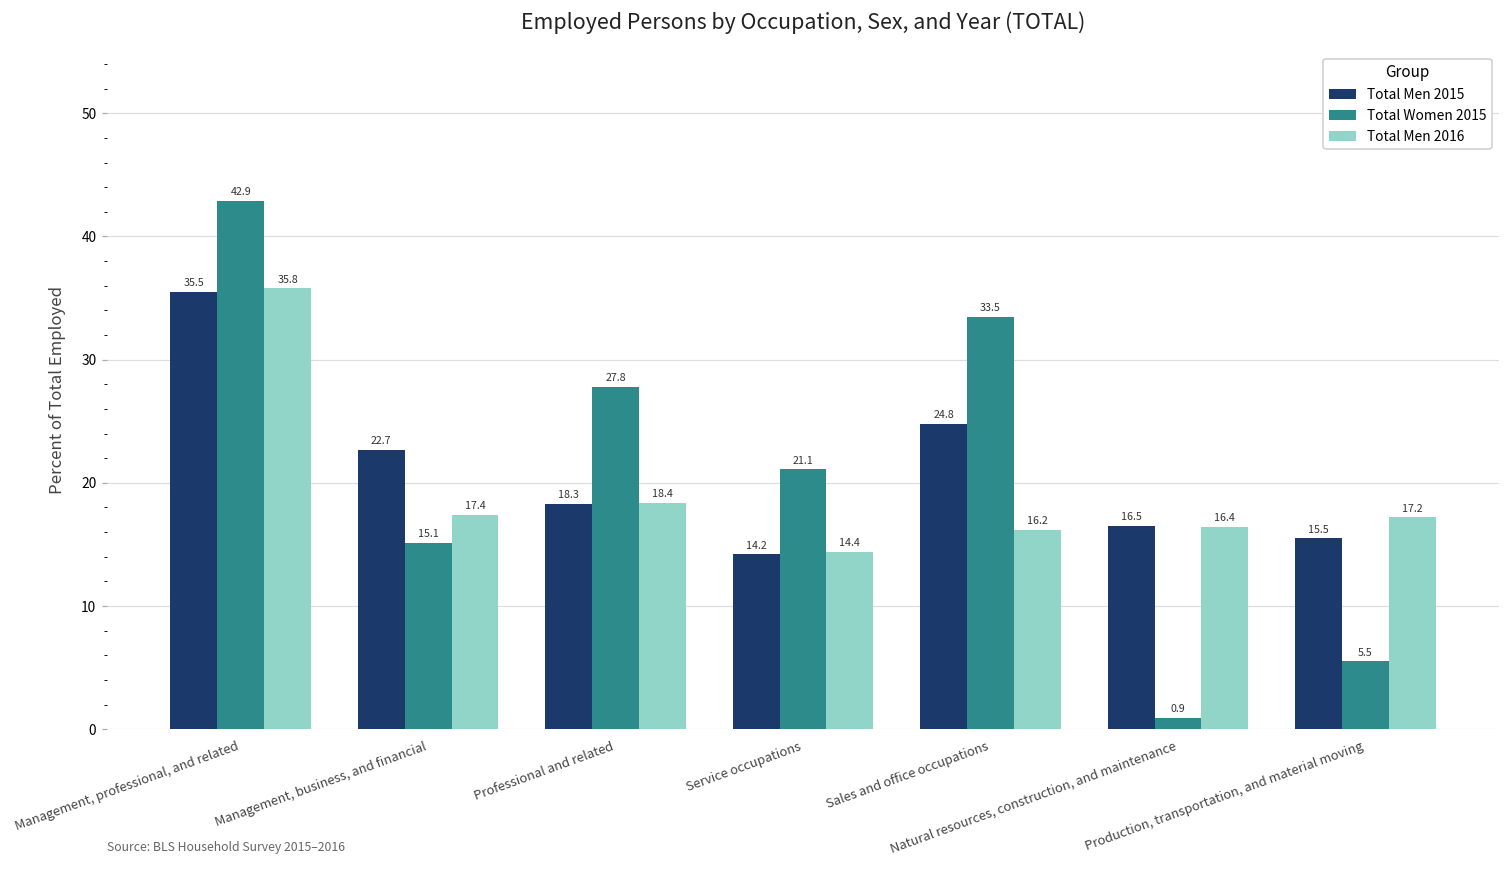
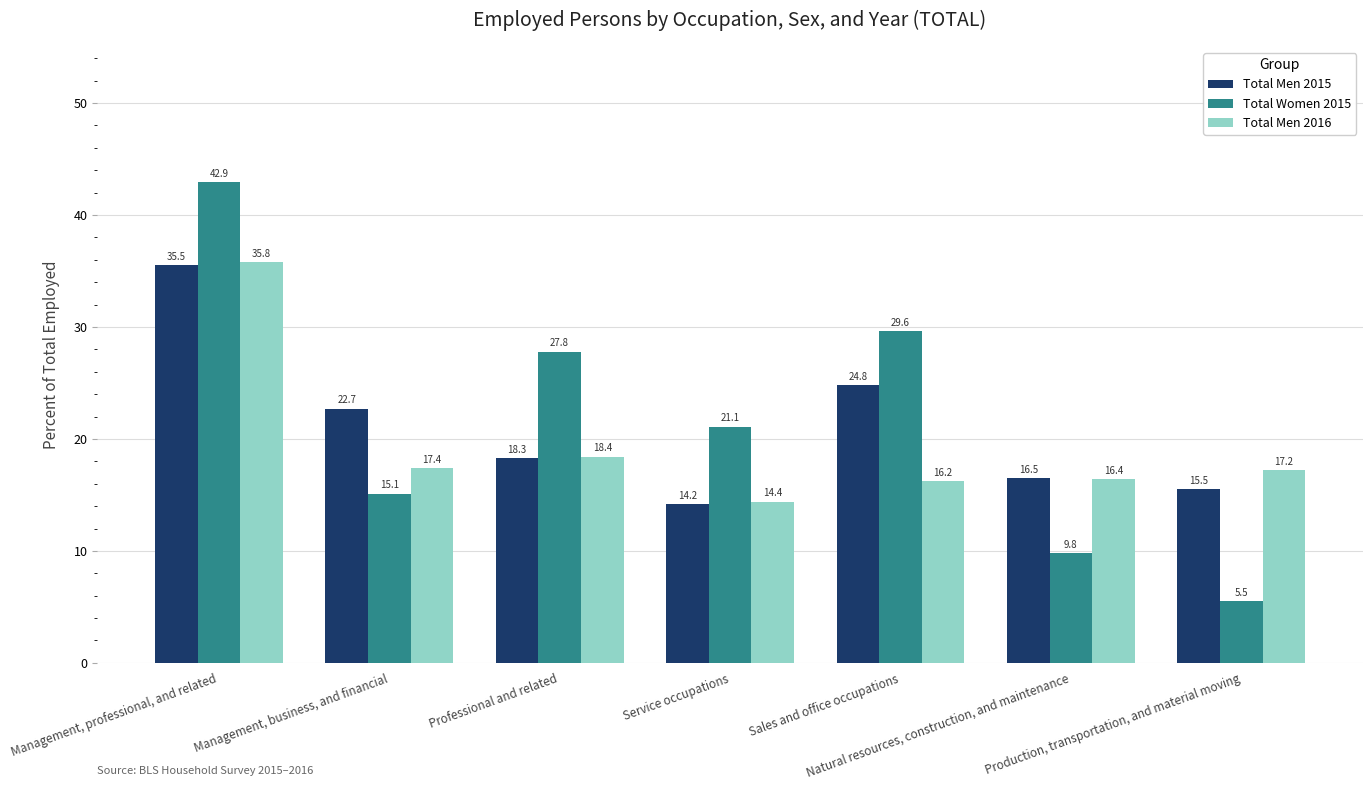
Total Women 2015, Sales and office occupations: 33.5 -> 29.6
Total Women 2015, Natural resources, construction, and maintenance: 0.9 -> 9.8
